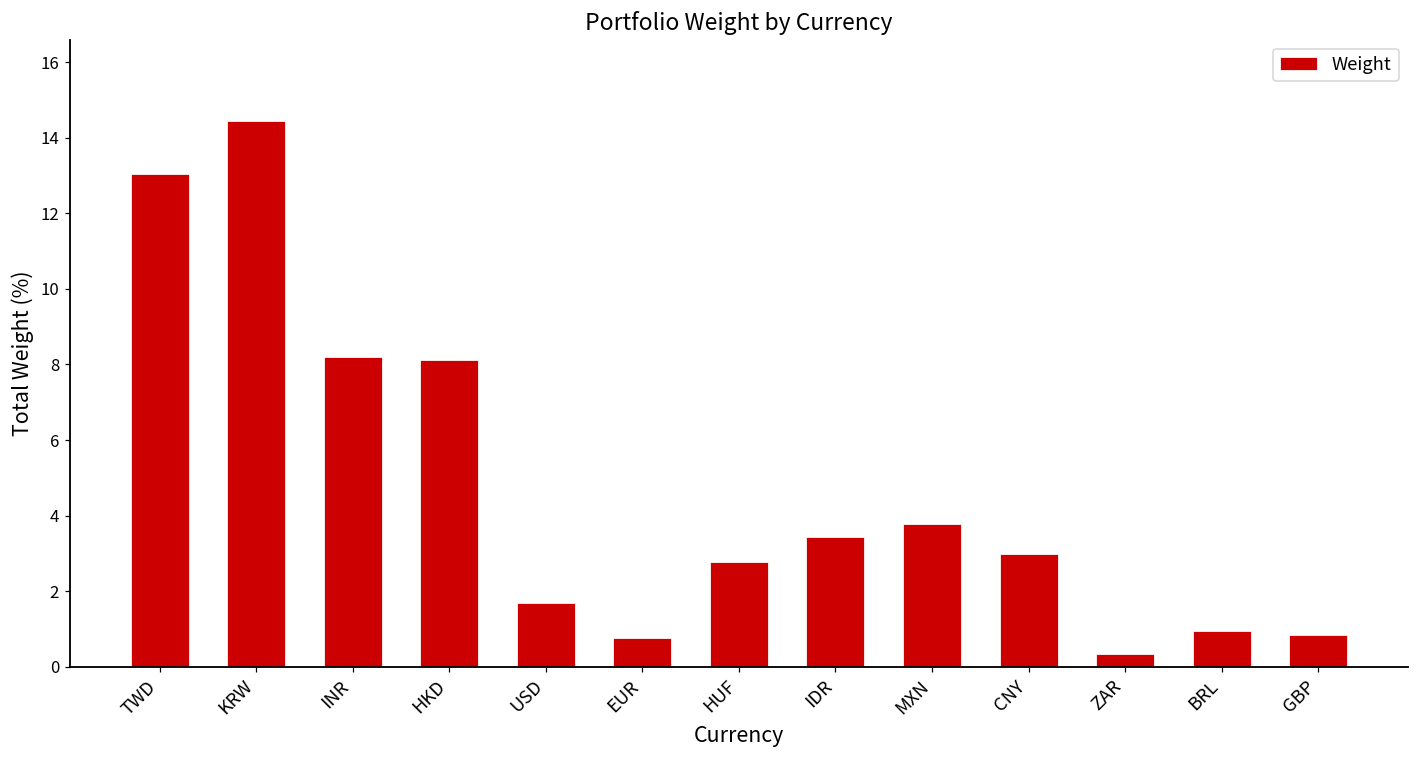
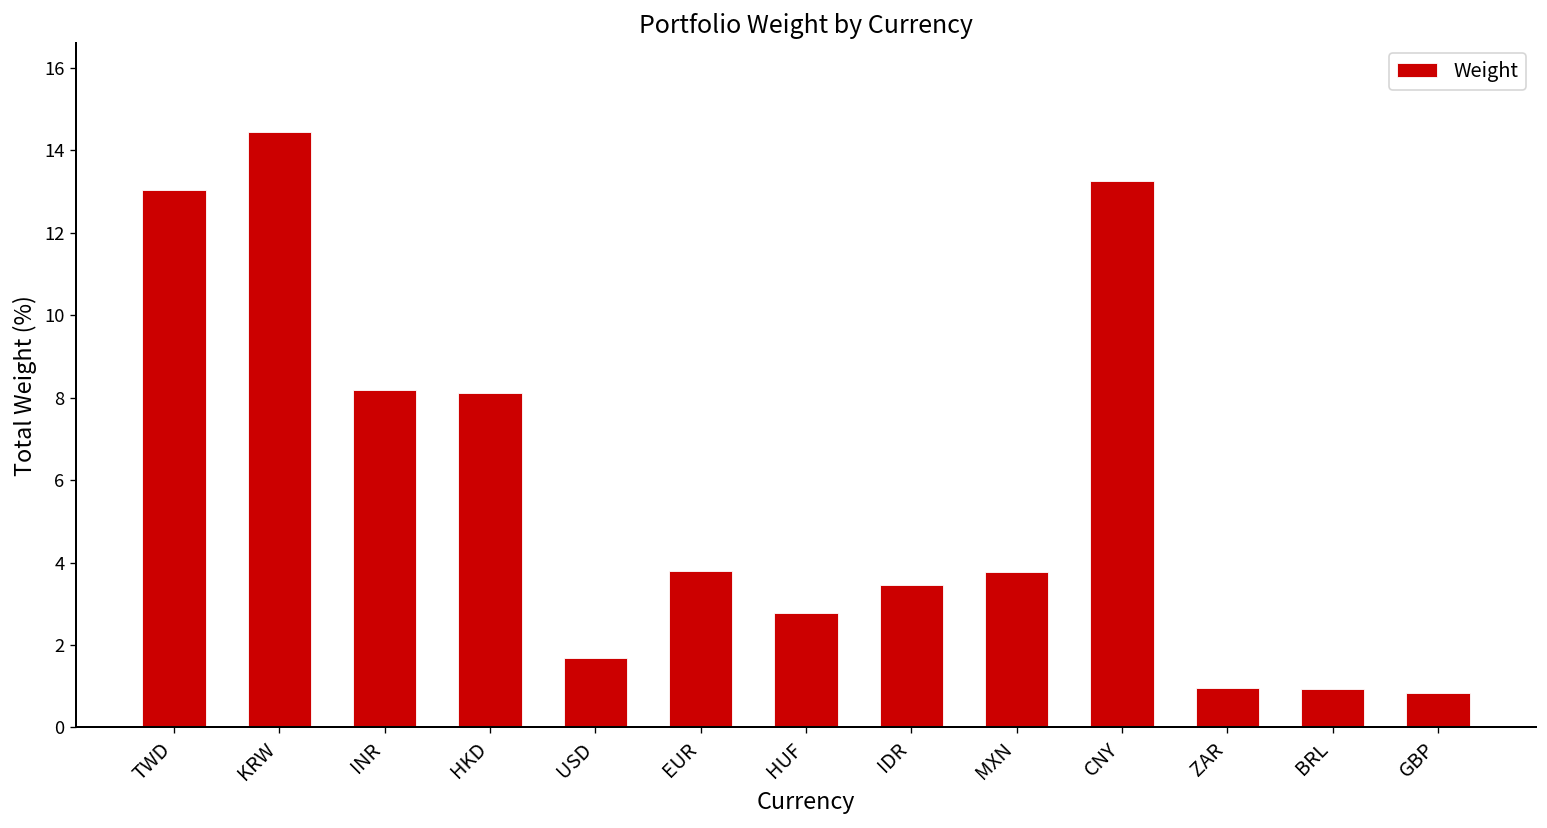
EUR: 0.8 -> 3.8
CNY: 3.0 -> 13.3
ZAR: 0.3 -> 0.9
